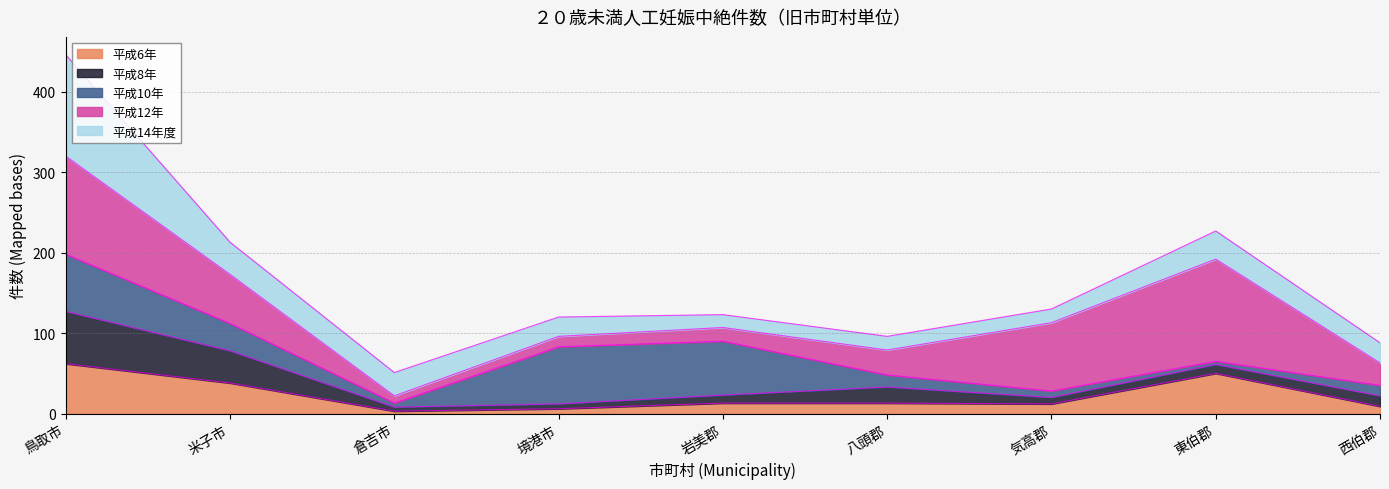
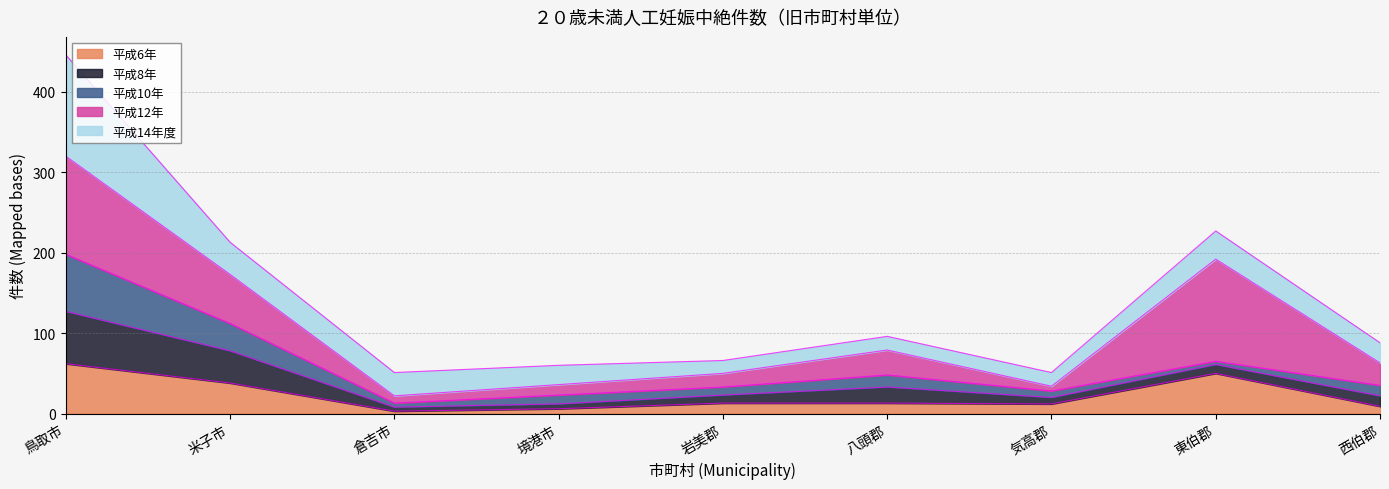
平成10年, 境港市: 70 -> 10
平成10年, 岩美郡: 70 -> 10
平成12年, 気高郡: 90 -> 10
